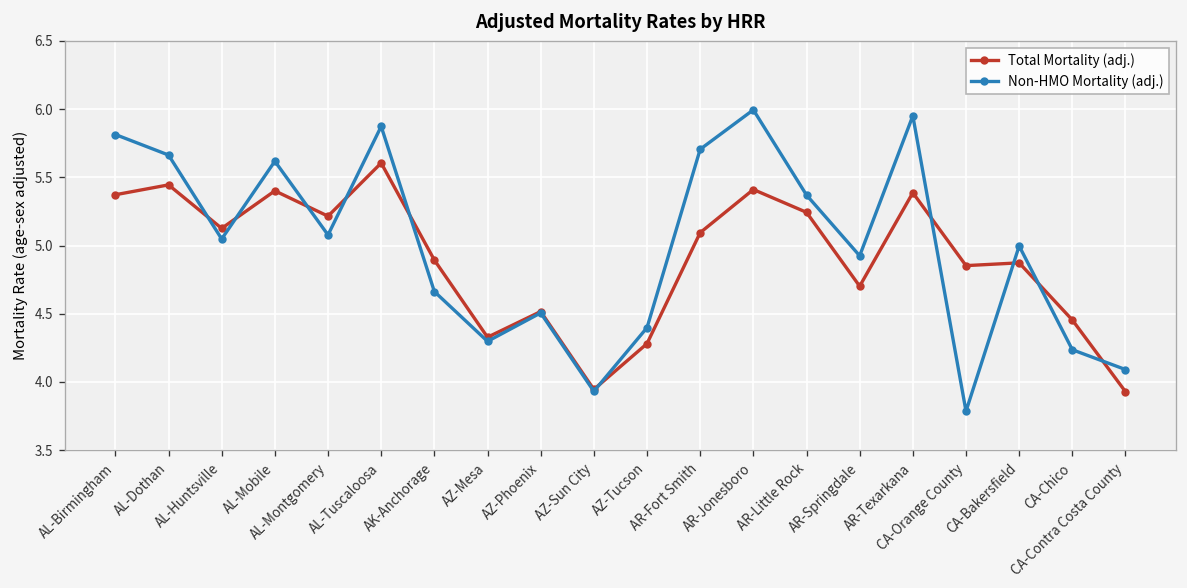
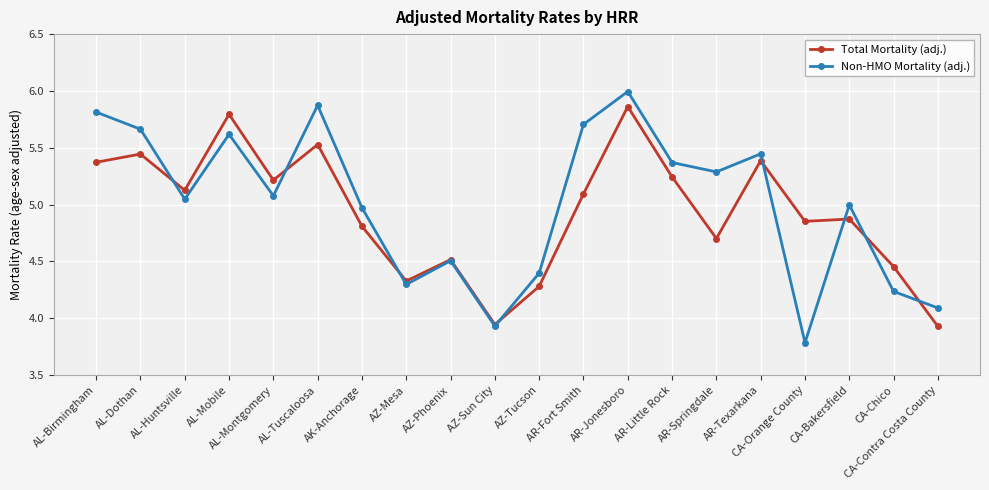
Total Mortality (adj.), AL-Mobile: 5.40 -> 5.79
Total Mortality (adj.), AL-Tuscaloosa: 5.61 -> 5.53
Total Mortality (adj.), AK-Anchorage: 4.89 -> 4.81
Non-HMO Mortality (adj.), AK-Anchorage: 4.66 -> 4.97
Total Mortality (adj.), AR-Jonesboro: 5.41 -> 5.86
Non-HMO Mortality (adj.), AR-Springdale: 4.93 -> 5.29
Non-HMO Mortality (adj.), AR-Texarkana: 5.95 -> 5.45
